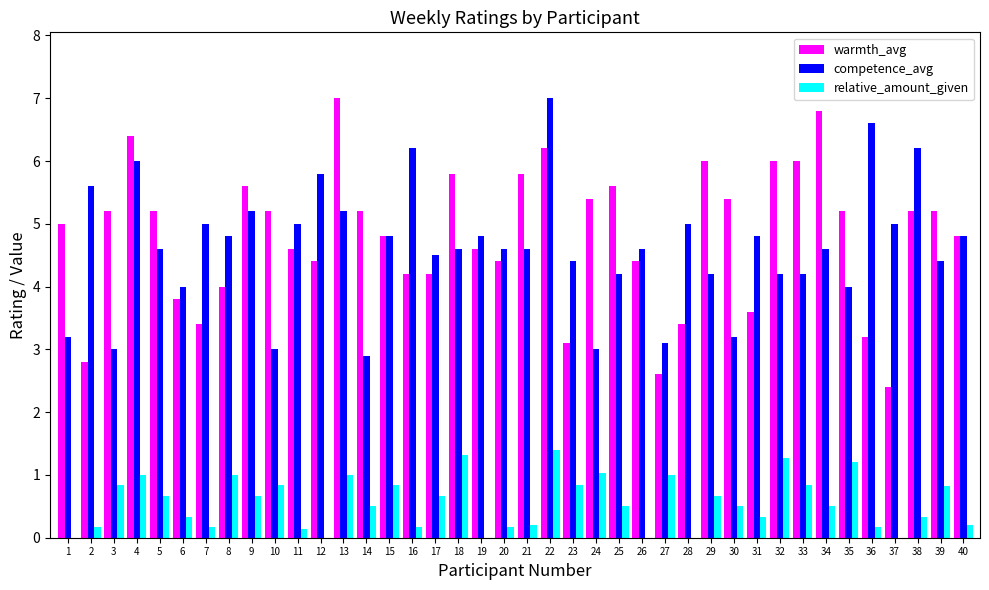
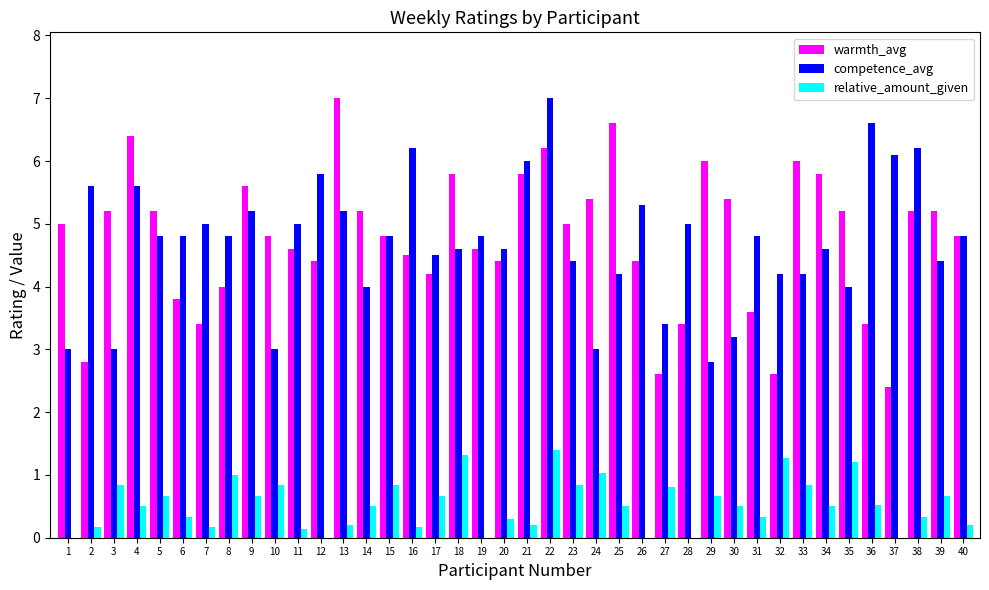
competence_avg, 1: 3.2 -> 3.0
competence_avg, 4: 6.0 -> 5.6
relative_amount_given, 4: 1.0 -> 0.5
competence_avg, 5: 4.6 -> 4.8
competence_avg, 6: 4.0 -> 4.8
warmth_avg, 10: 5.2 -> 4.8
relative_amount_given, 13: 1.0 -> 0.2
competence_avg, 14: 2.9 -> 4.0
warmth_avg, 16: 4.2 -> 4.5
relative_amount_given, 20: 0.2 -> 0.3
competence_avg, 21: 4.6 -> 6.0
warmth_avg, 23: 3.1 -> 5.0
warmth_avg, 25: 5.6 -> 6.6
competence_avg, 26: 4.6 -> 5.3
competence_avg, 27: 3.1 -> 3.4
relative_amount_given, 27: 1.0 -> 0.8
competence_avg, 29: 4.2 -> 2.8
warmth_avg, 32: 6.0 -> 2.6
warmth_avg, 34: 6.8 -> 5.8
warmth_avg, 36: 3.2 -> 3.4
relative_amount_given, 36: 0.2 -> 0.5
competence_avg, 37: 5.0 -> 6.1
relative_amount_given, 39: 0.8 -> 0.7
